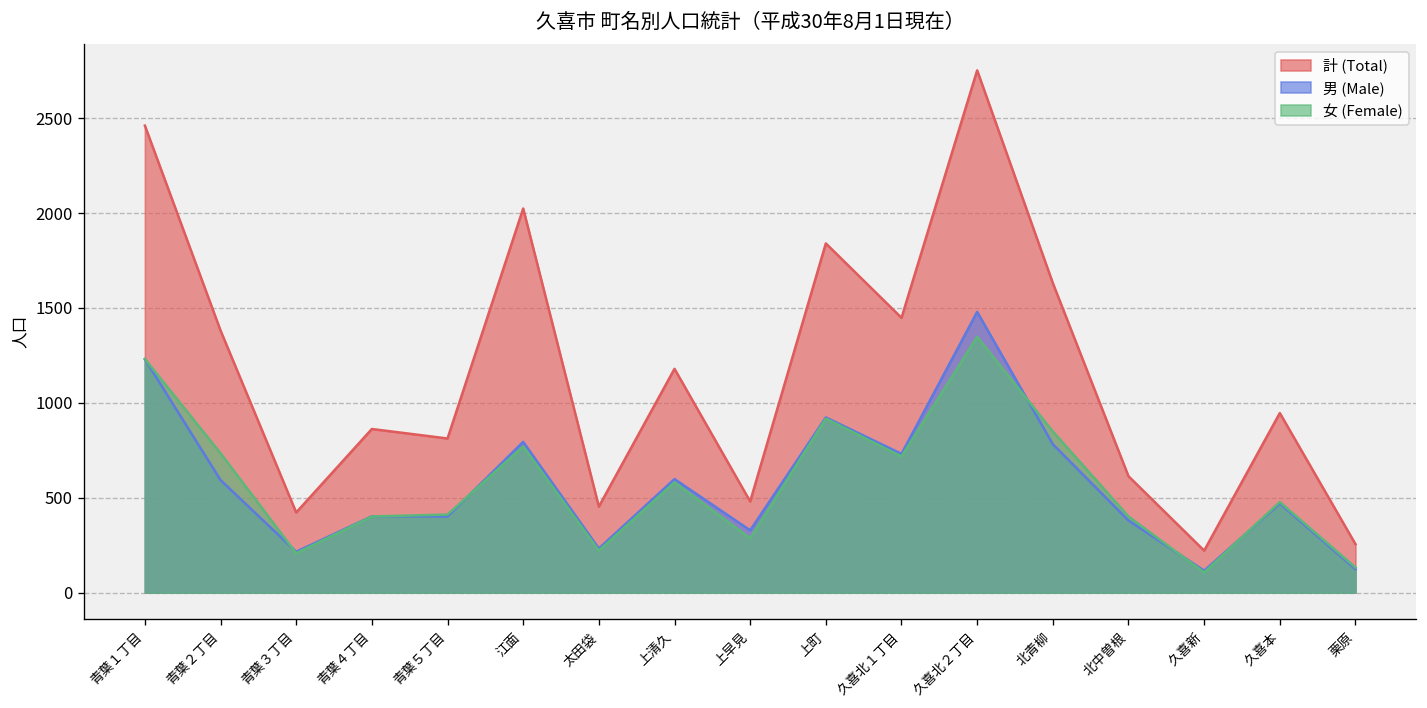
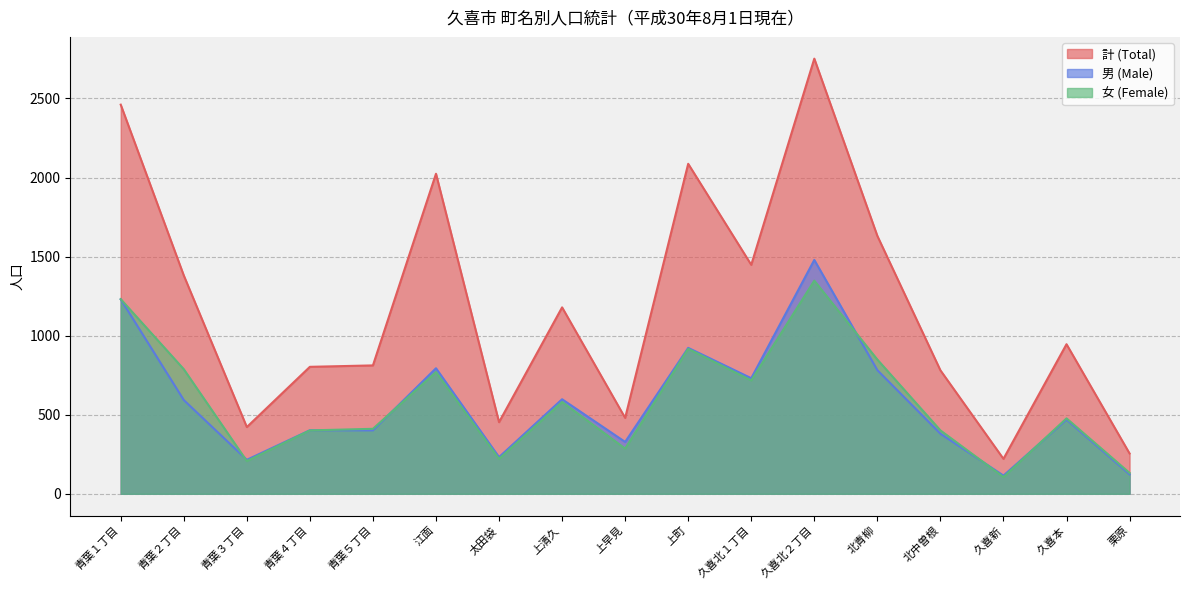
女 (Female), 青葉２丁目: 730 -> 790
計 (Total), 青葉４丁目: 860 -> 800
計 (Total), 上町: 1840 -> 2090
計 (Total), 北中曽根: 610 -> 780
